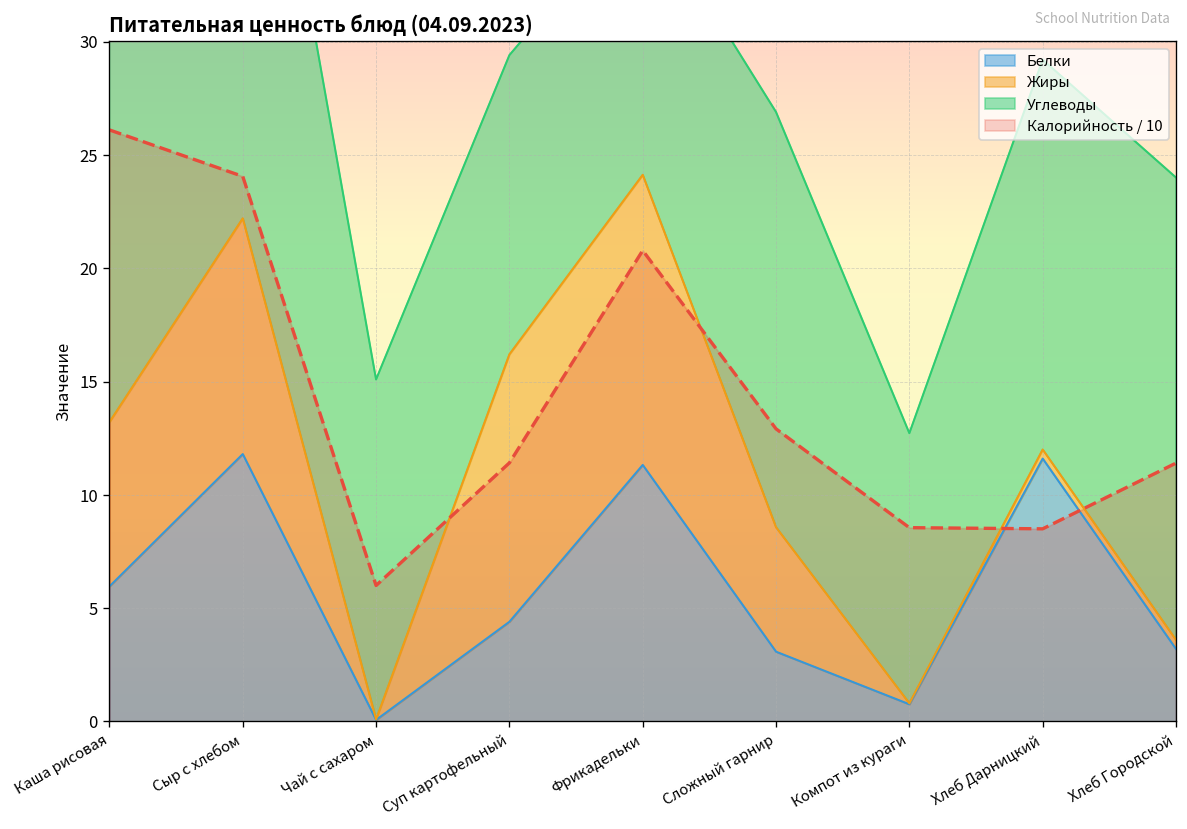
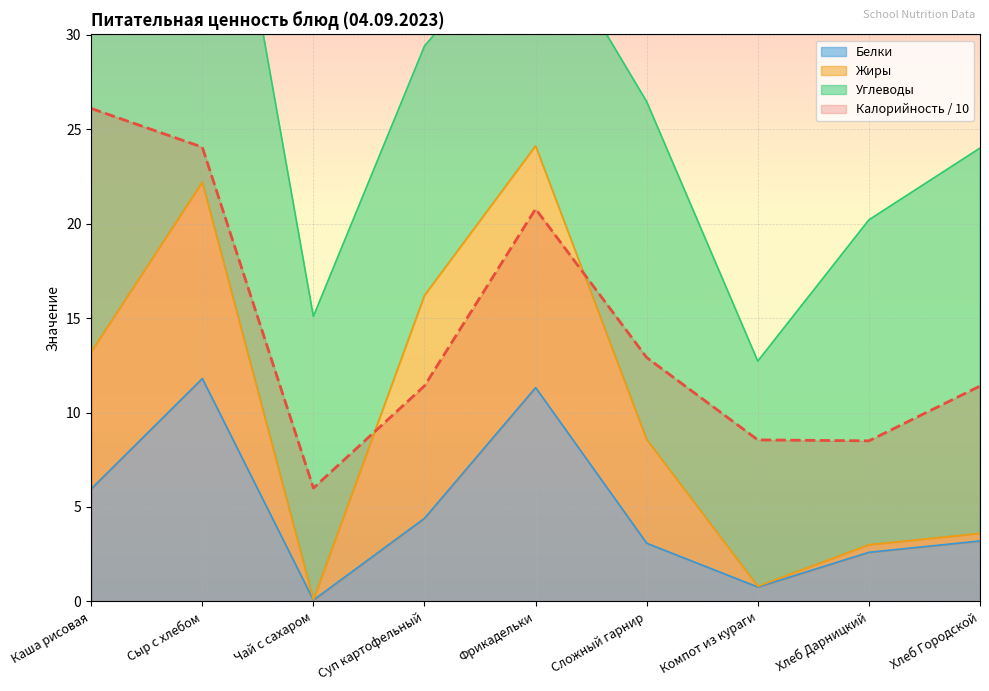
Углеводы, Сложный гарнир: 18.3 -> 17.9
Белки, Хлеб Дарницкий: 11.6 -> 2.6
